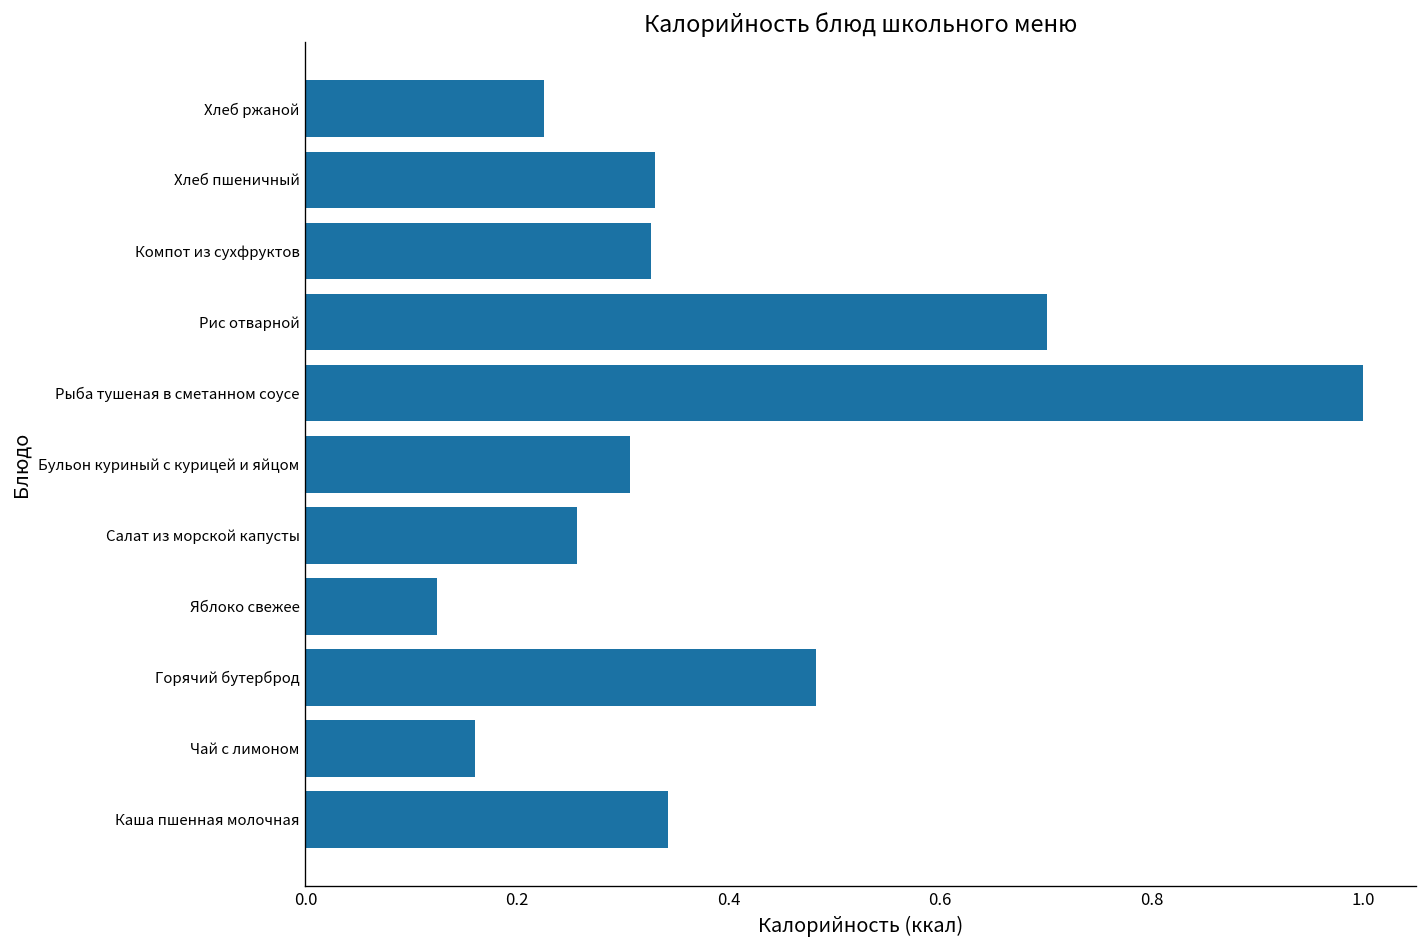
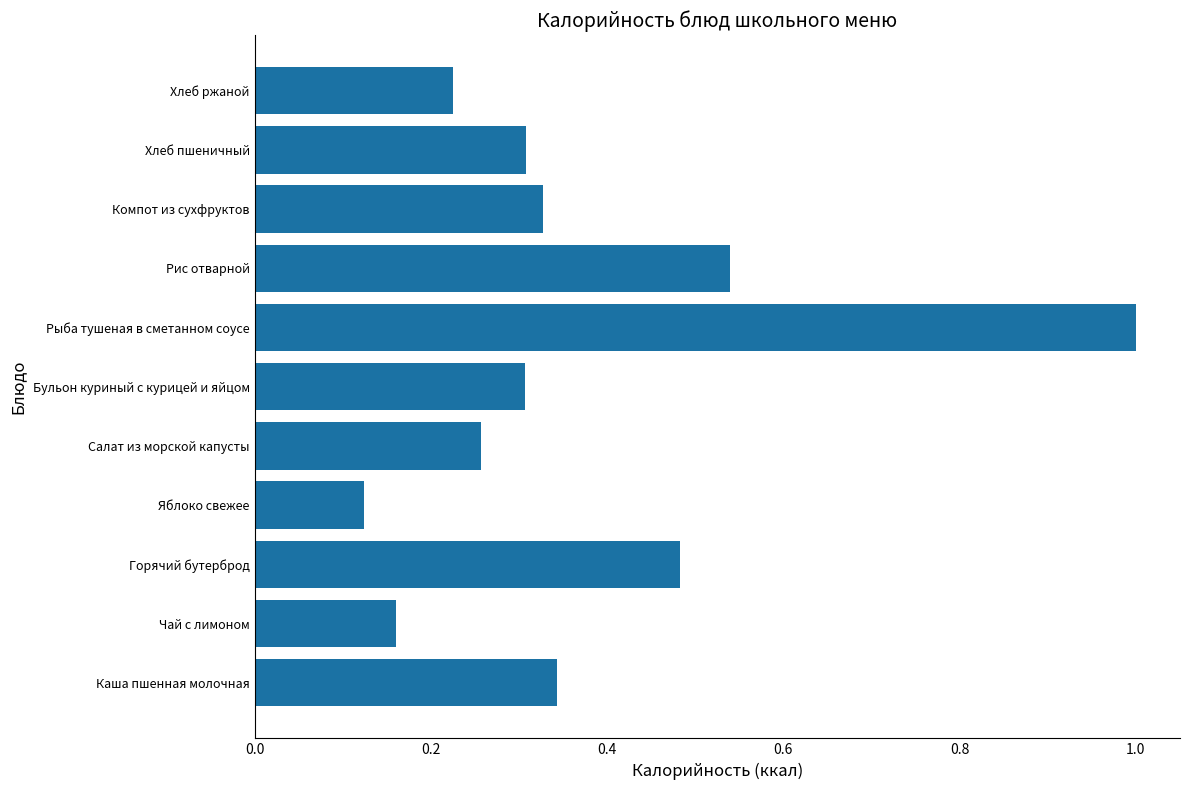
Хлеб пшеничный: 0.33 -> 0.31
Рис отварной: 0.70 -> 0.54
